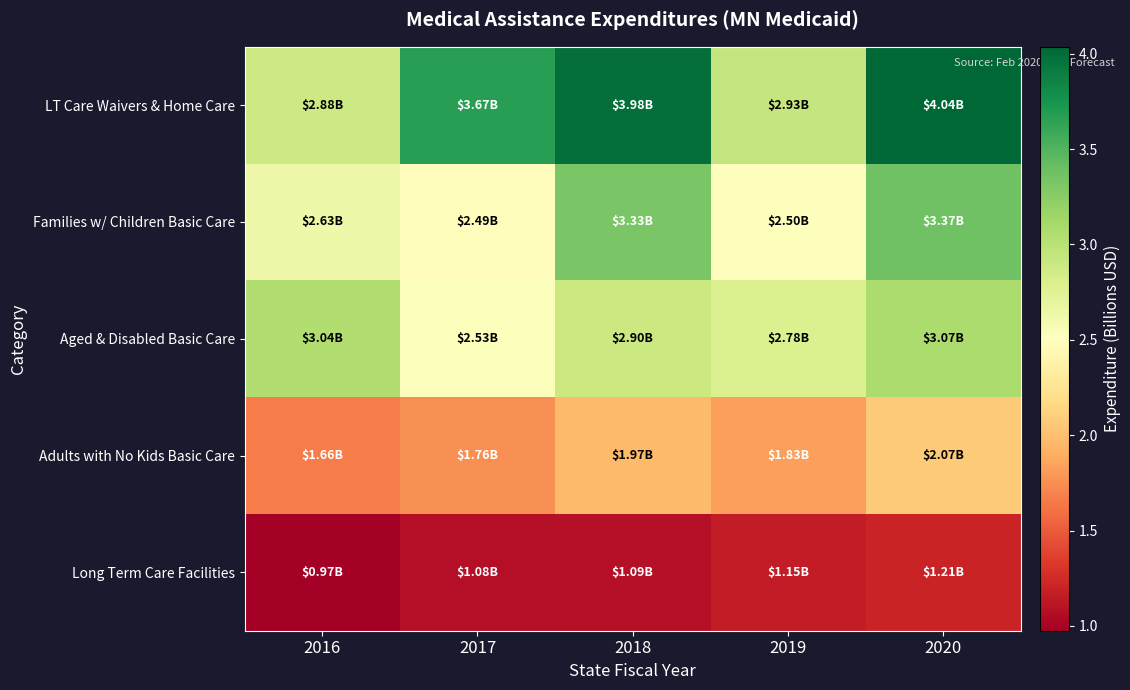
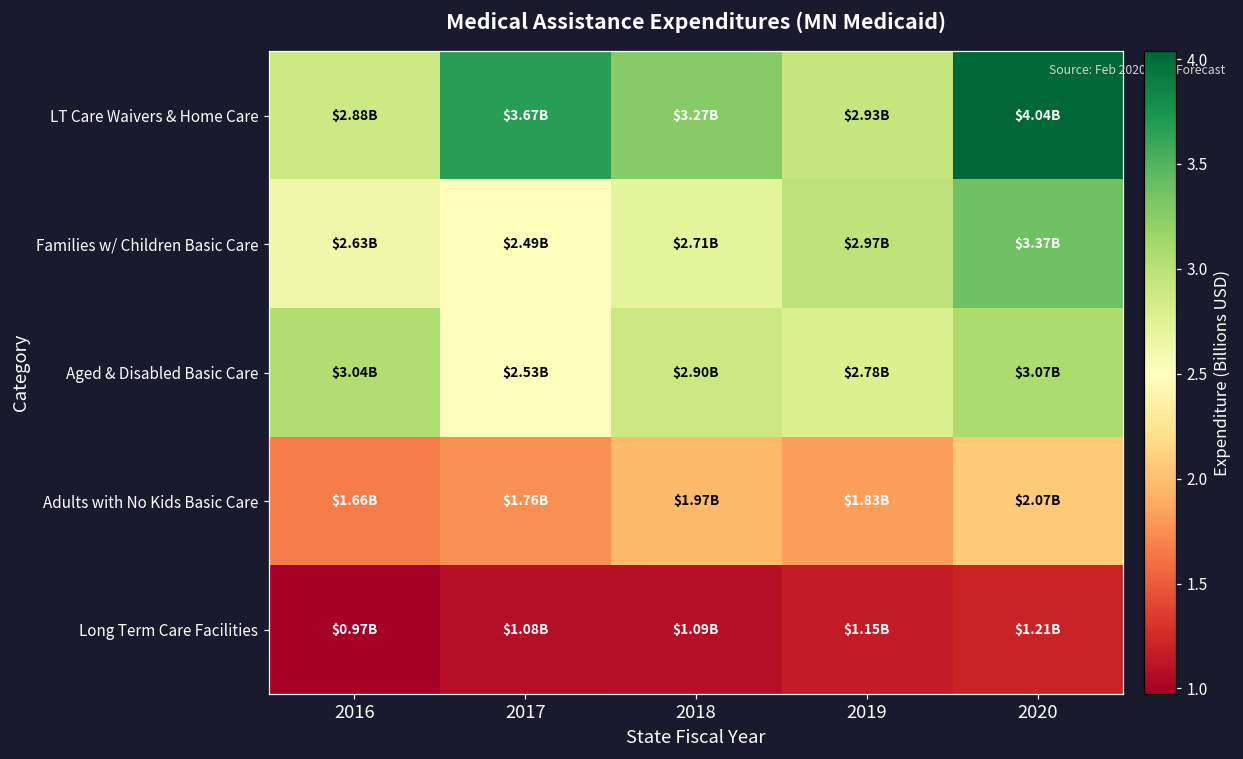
LT Care Waivers & Home Care, 2018: $3.98B -> $3.27B
Families w/ Children Basic Care, 2018: $3.33B -> $2.71B
Families w/ Children Basic Care, 2019: $2.50B -> $2.97B
